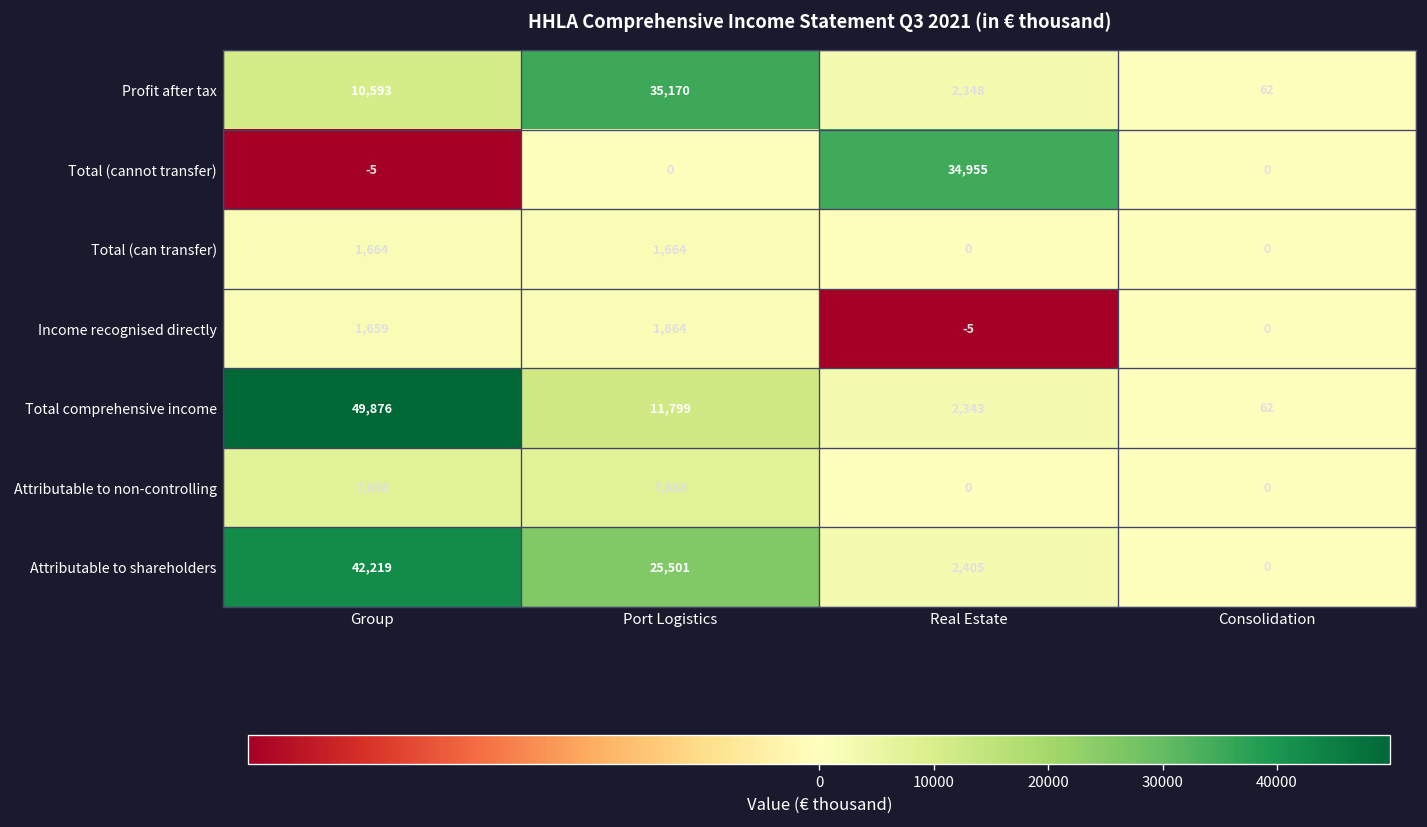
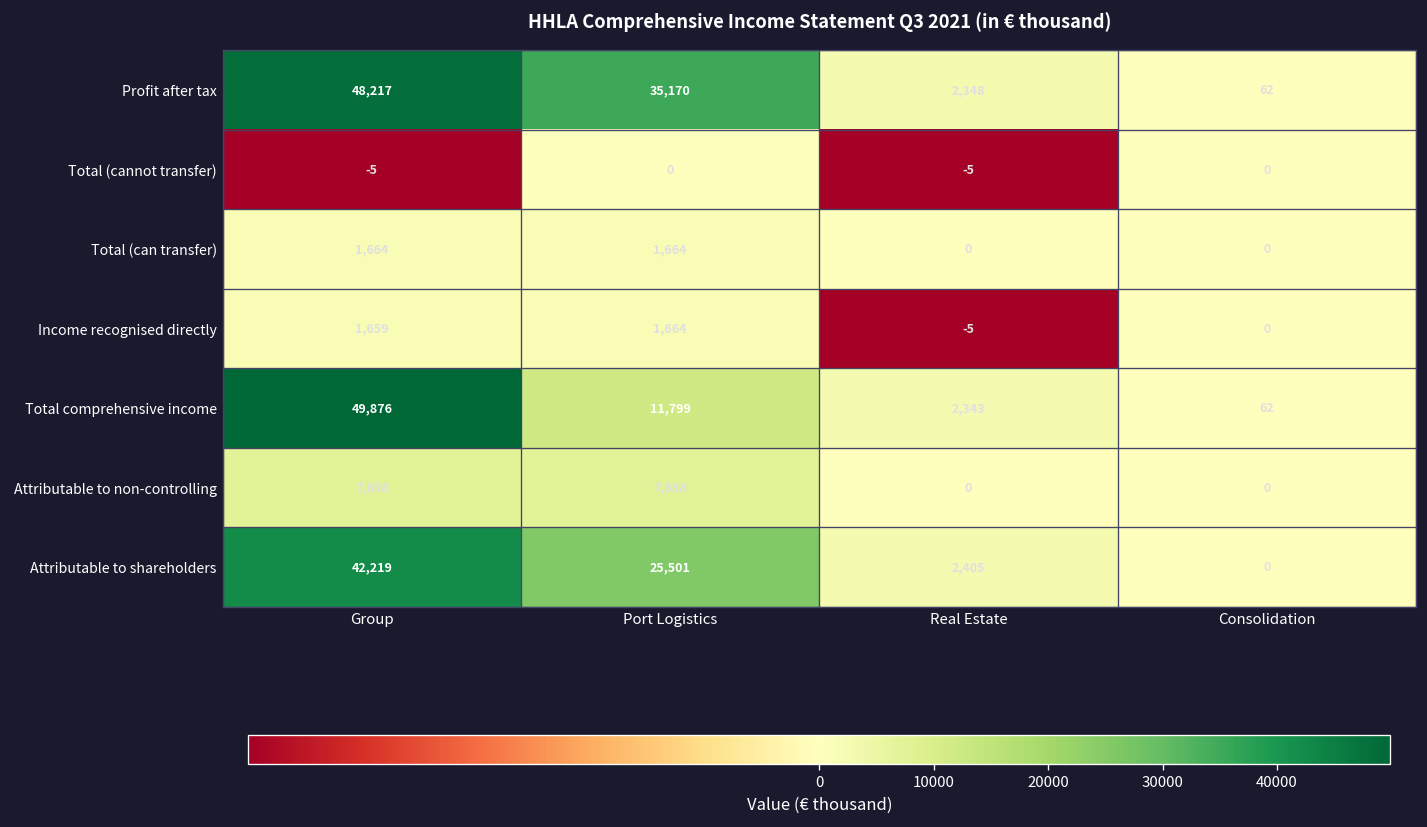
Profit after tax, Group: 10,593 -> 48,217
Total (cannot transfer), Real Estate: 34,955 -> -5
